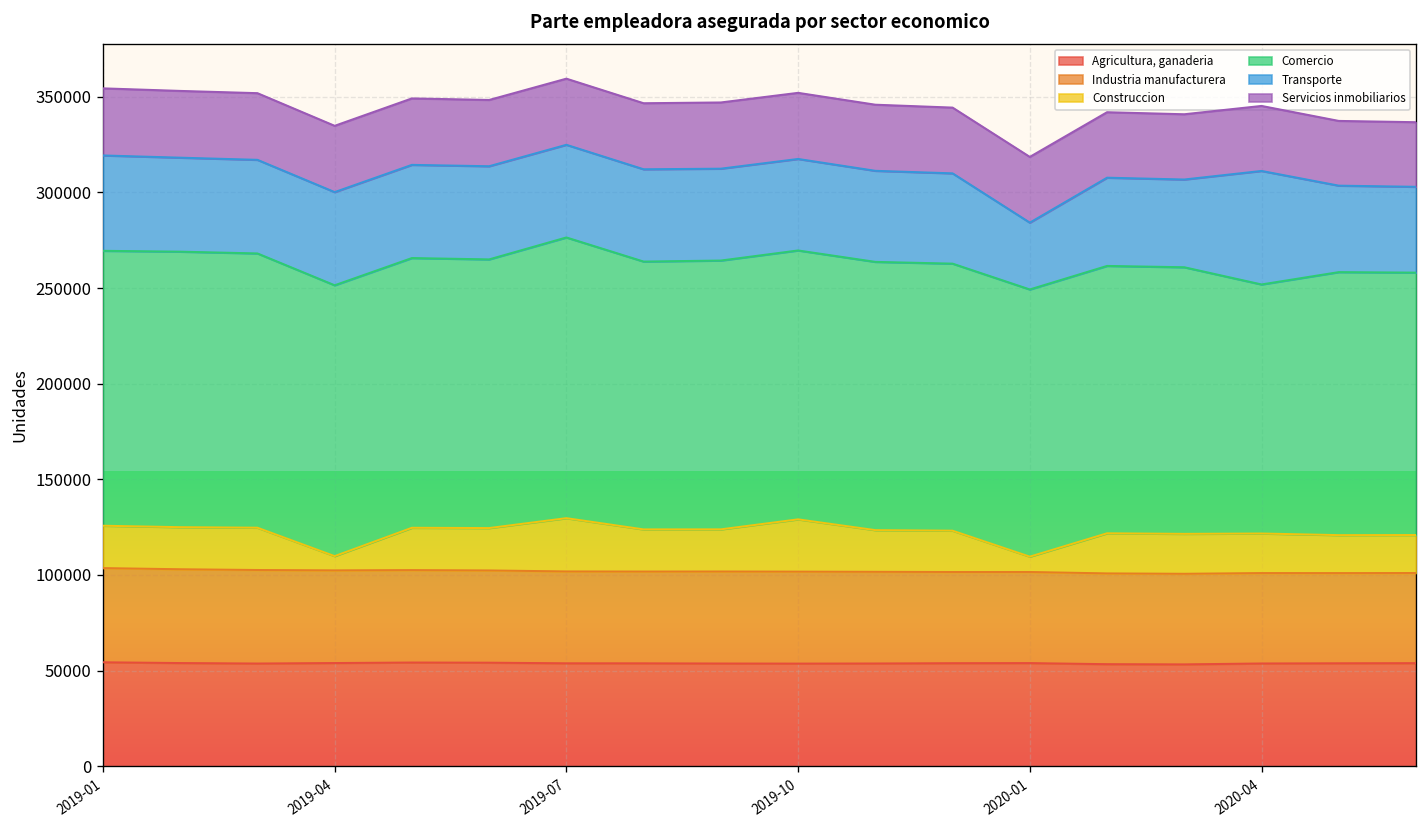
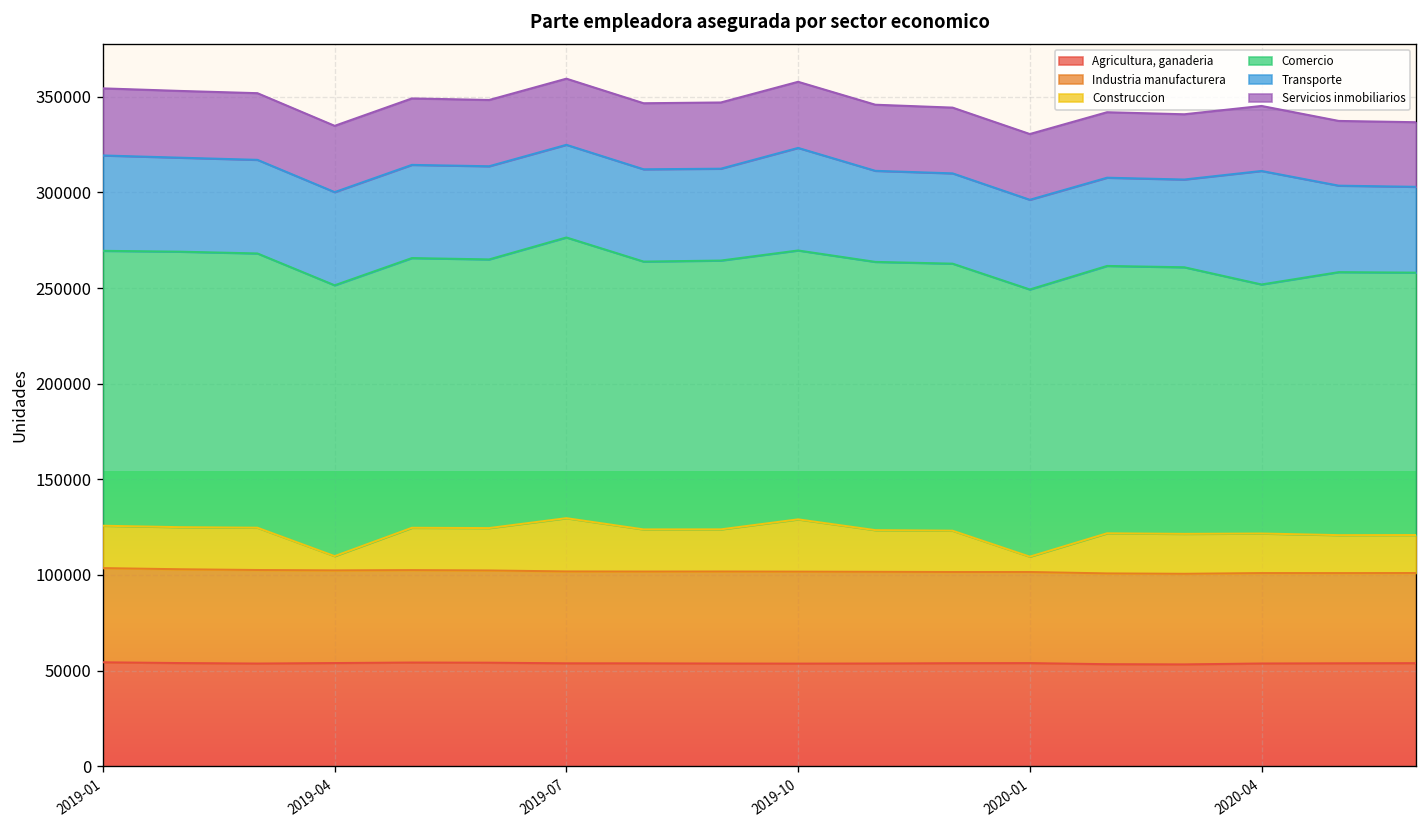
Transporte, 2019-10: 48000 -> 54000
Transporte, 2020-01: 35000 -> 47000
